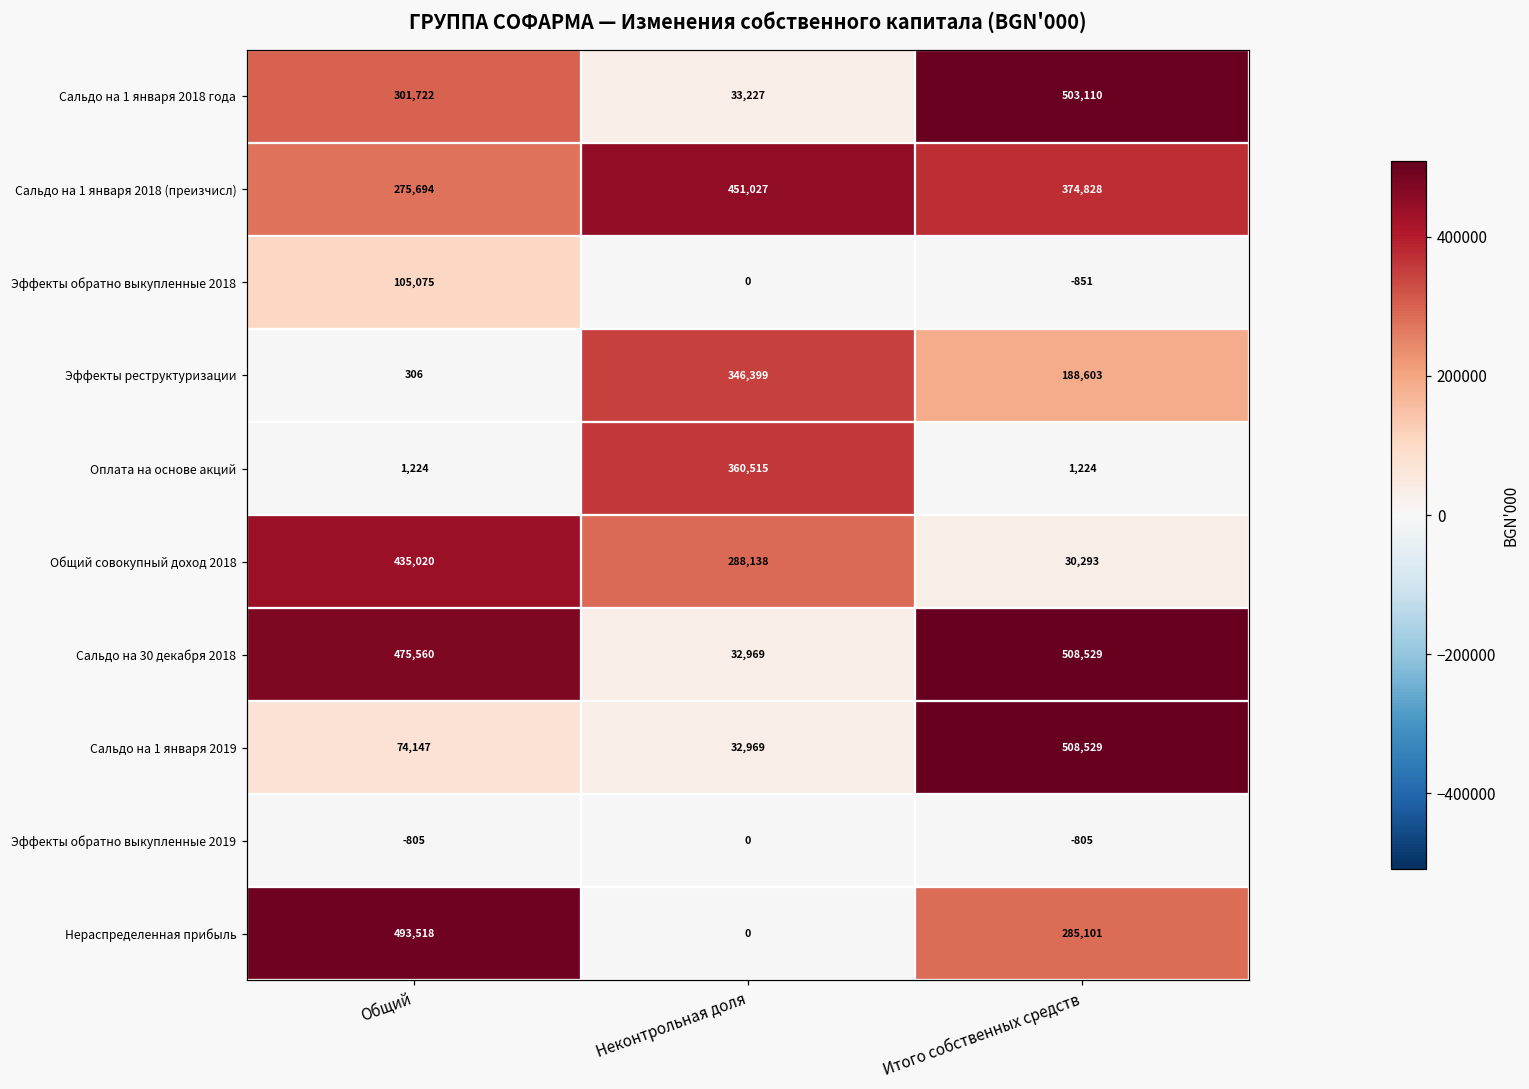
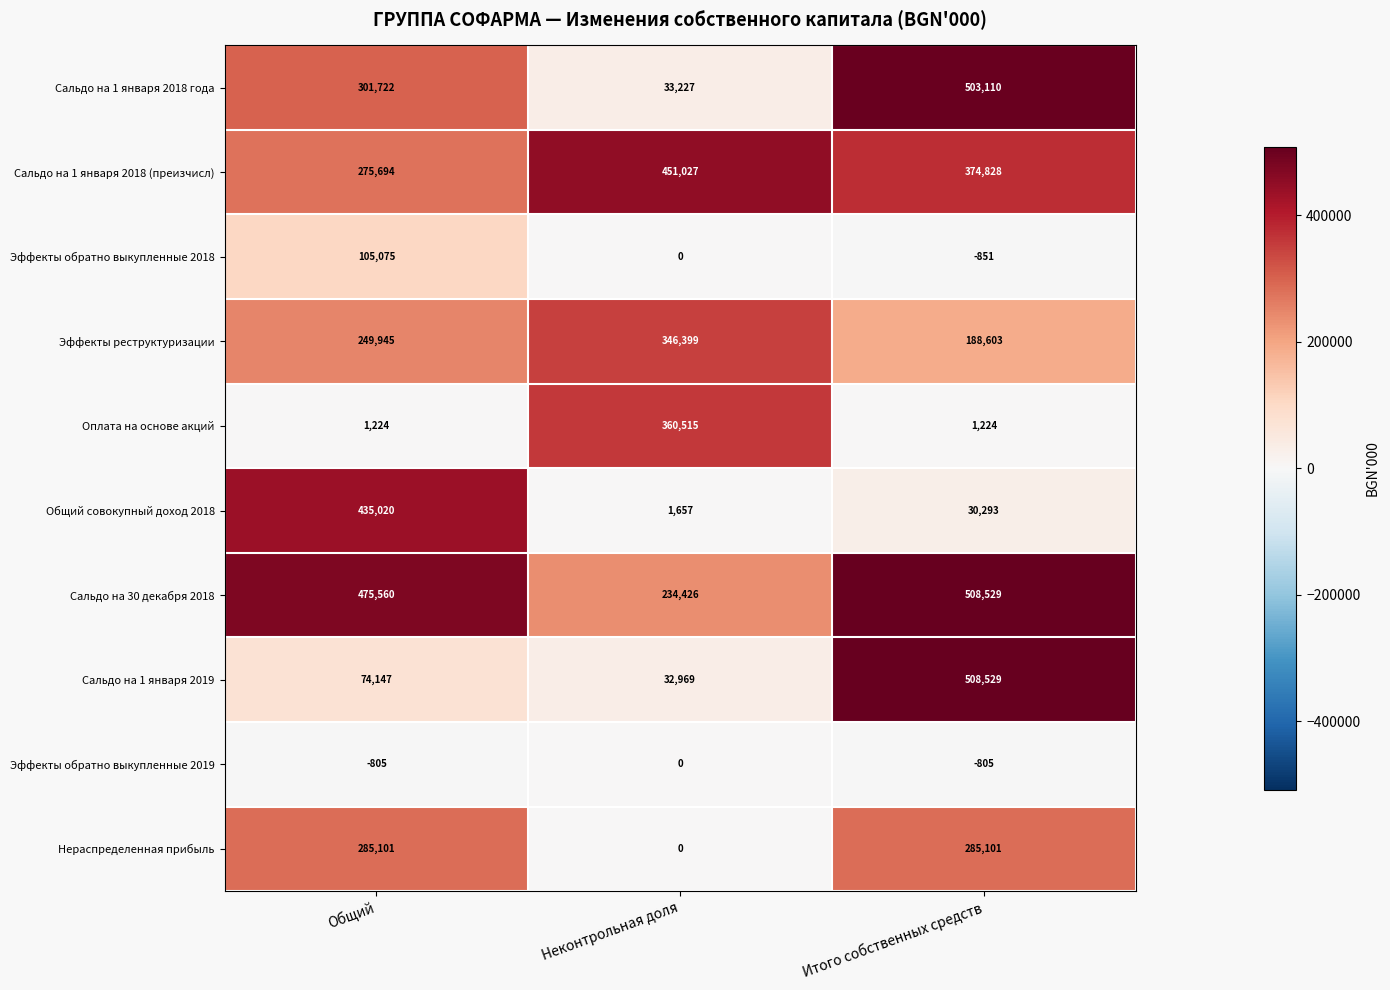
Эффекты реструктуризации, Общий: 306 -> 249,945
Общий совокупный доход 2018, Неконтрольная доля: 288,138 -> 1,657
Сальдо на 30 декабря 2018, Неконтрольная доля: 32,969 -> 234,426
Нераспределенная прибыль, Общий: 493,518 -> 285,101
